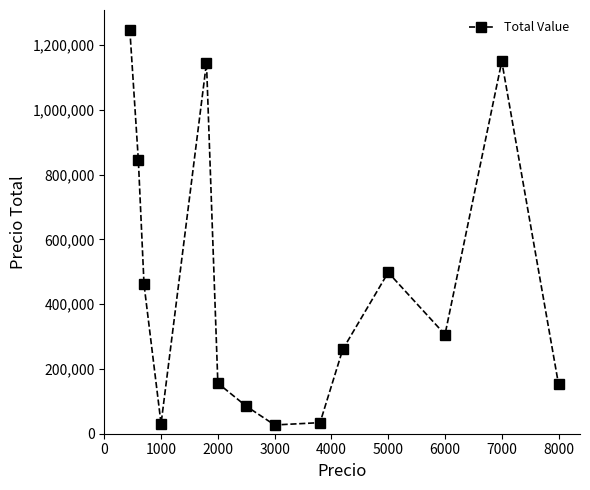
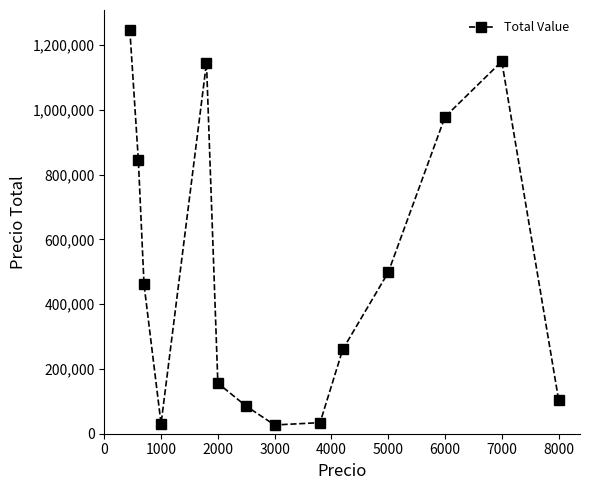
6000: 310,000 -> 980,000
8000: 150,000 -> 110,000
